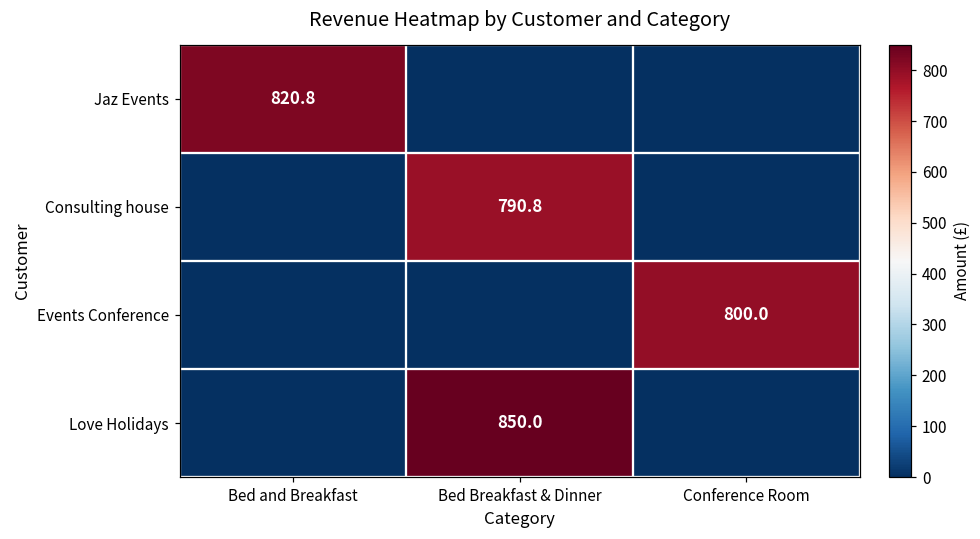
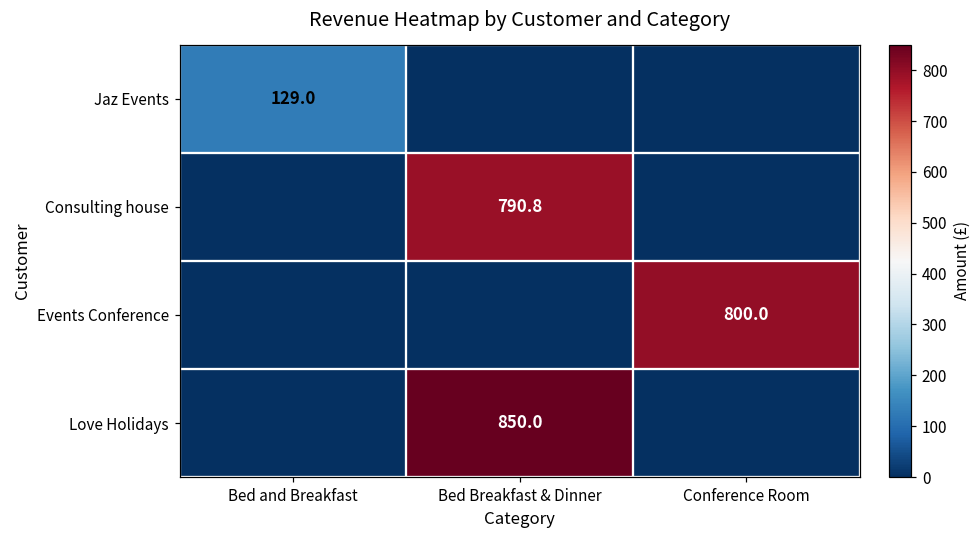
Jaz Events, Bed and Breakfast: 820.8 -> 129.0
